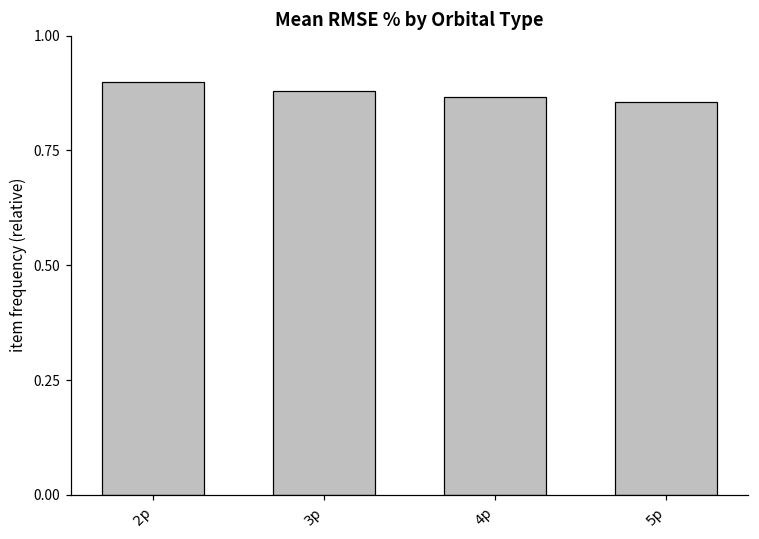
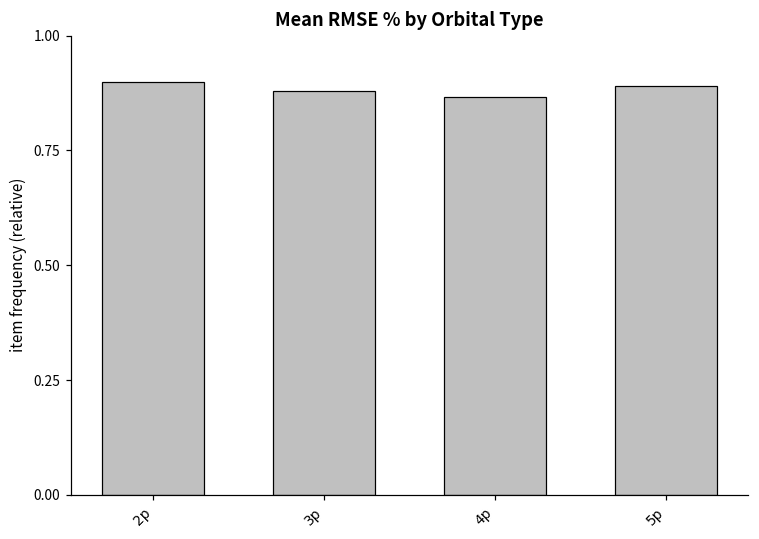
5p: 0.86 -> 0.89
